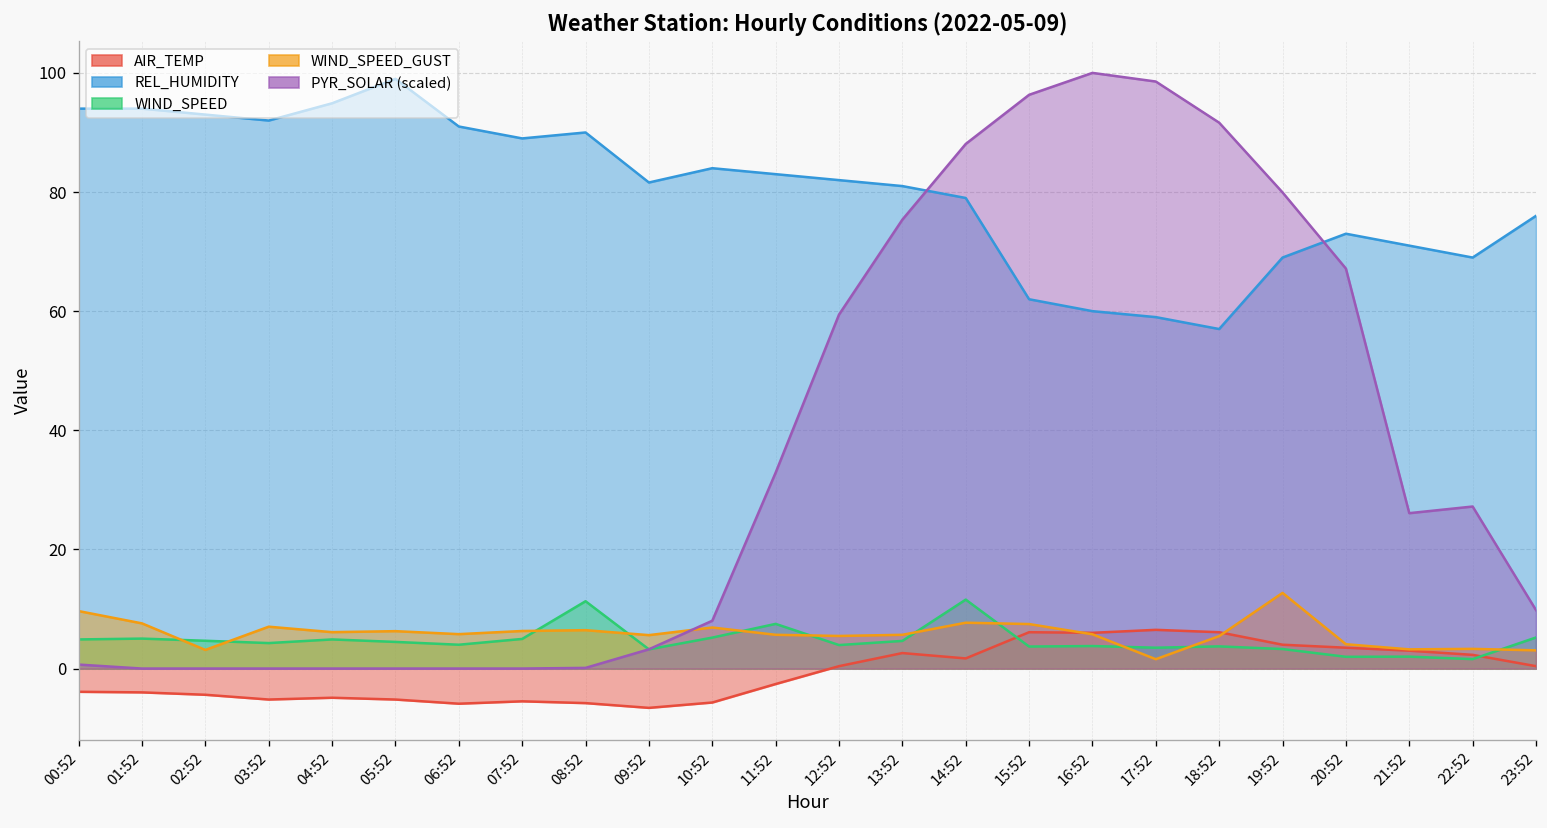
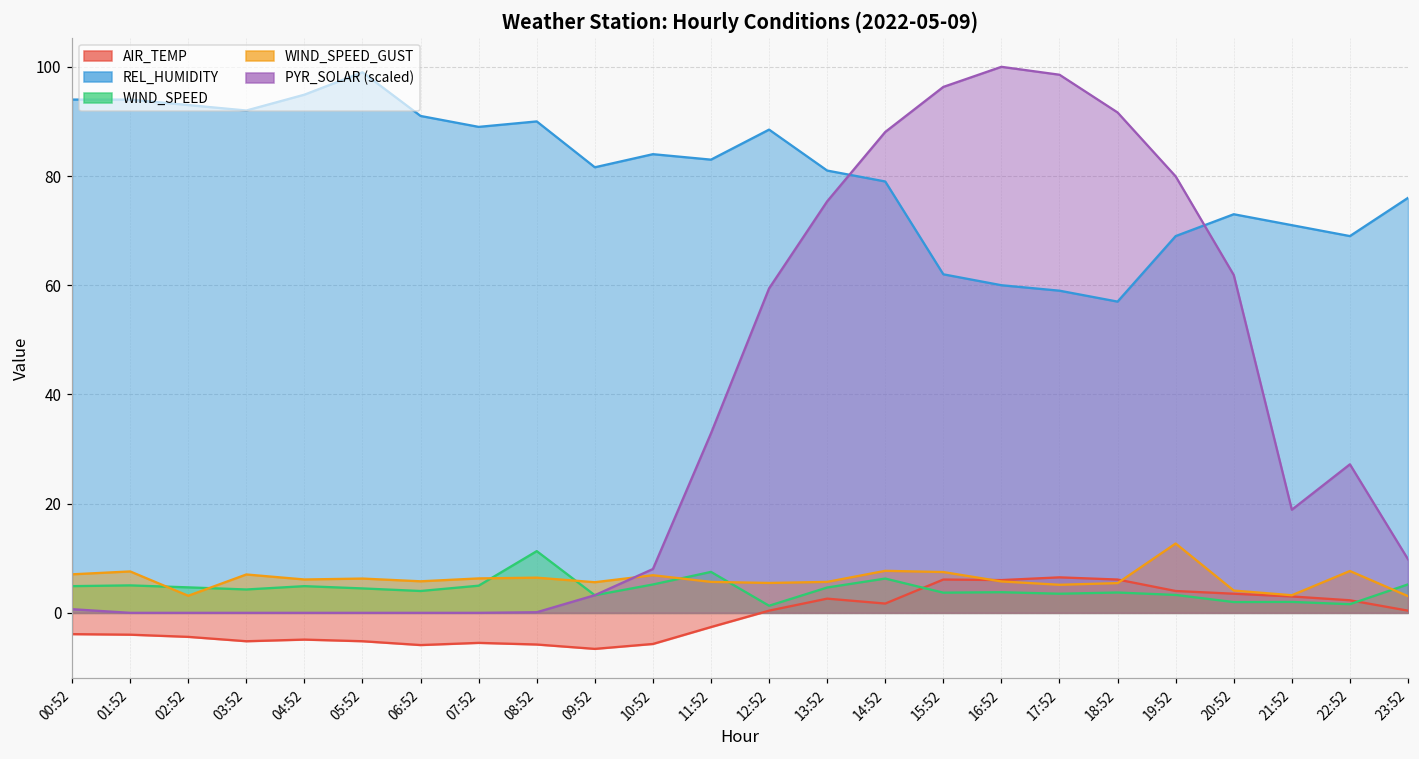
WIND_SPEED_GUST, 00:52: 10 -> 7
REL_HUMIDITY, 12:52: 82 -> 89
WIND_SPEED, 12:52: 4 -> 1
WIND_SPEED, 14:52: 12 -> 6
WIND_SPEED_GUST, 17:52: 2 -> 5
PYR_SOLAR (scaled), 20:52: 67 -> 62
PYR_SOLAR (scaled), 21:52: 26 -> 19
WIND_SPEED_GUST, 22:52: 3 -> 8
